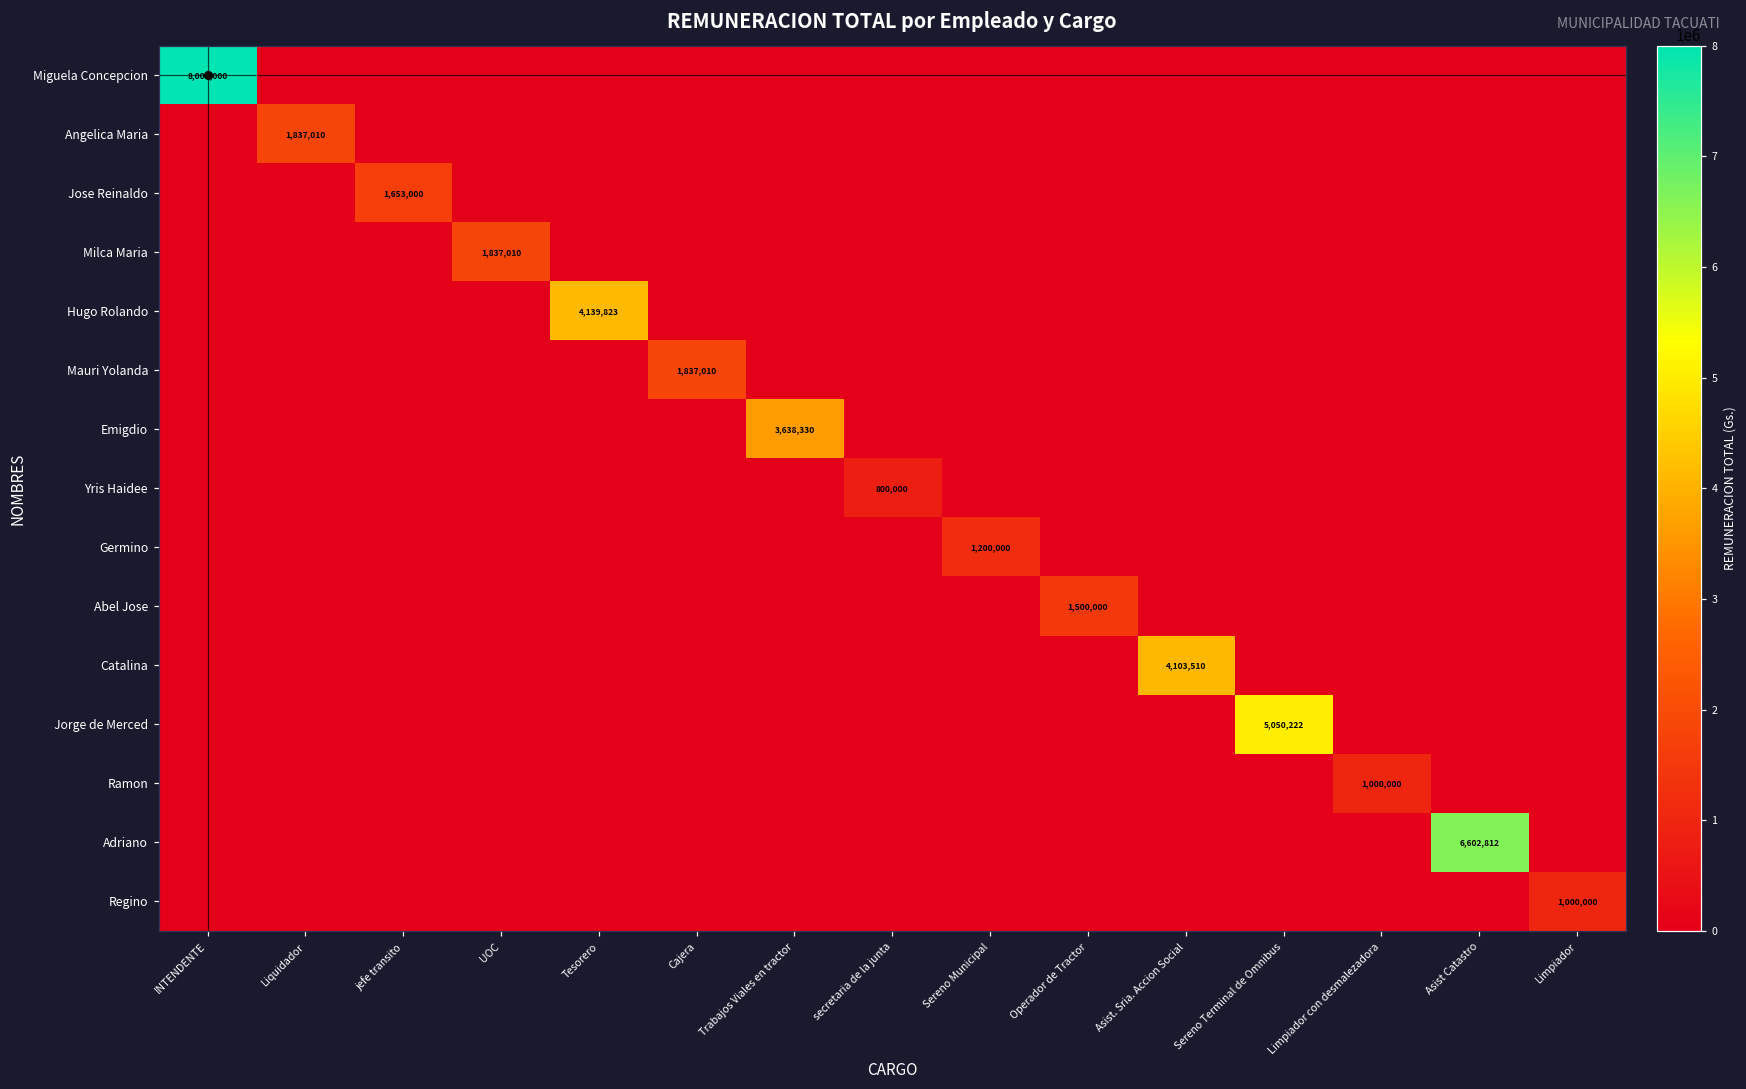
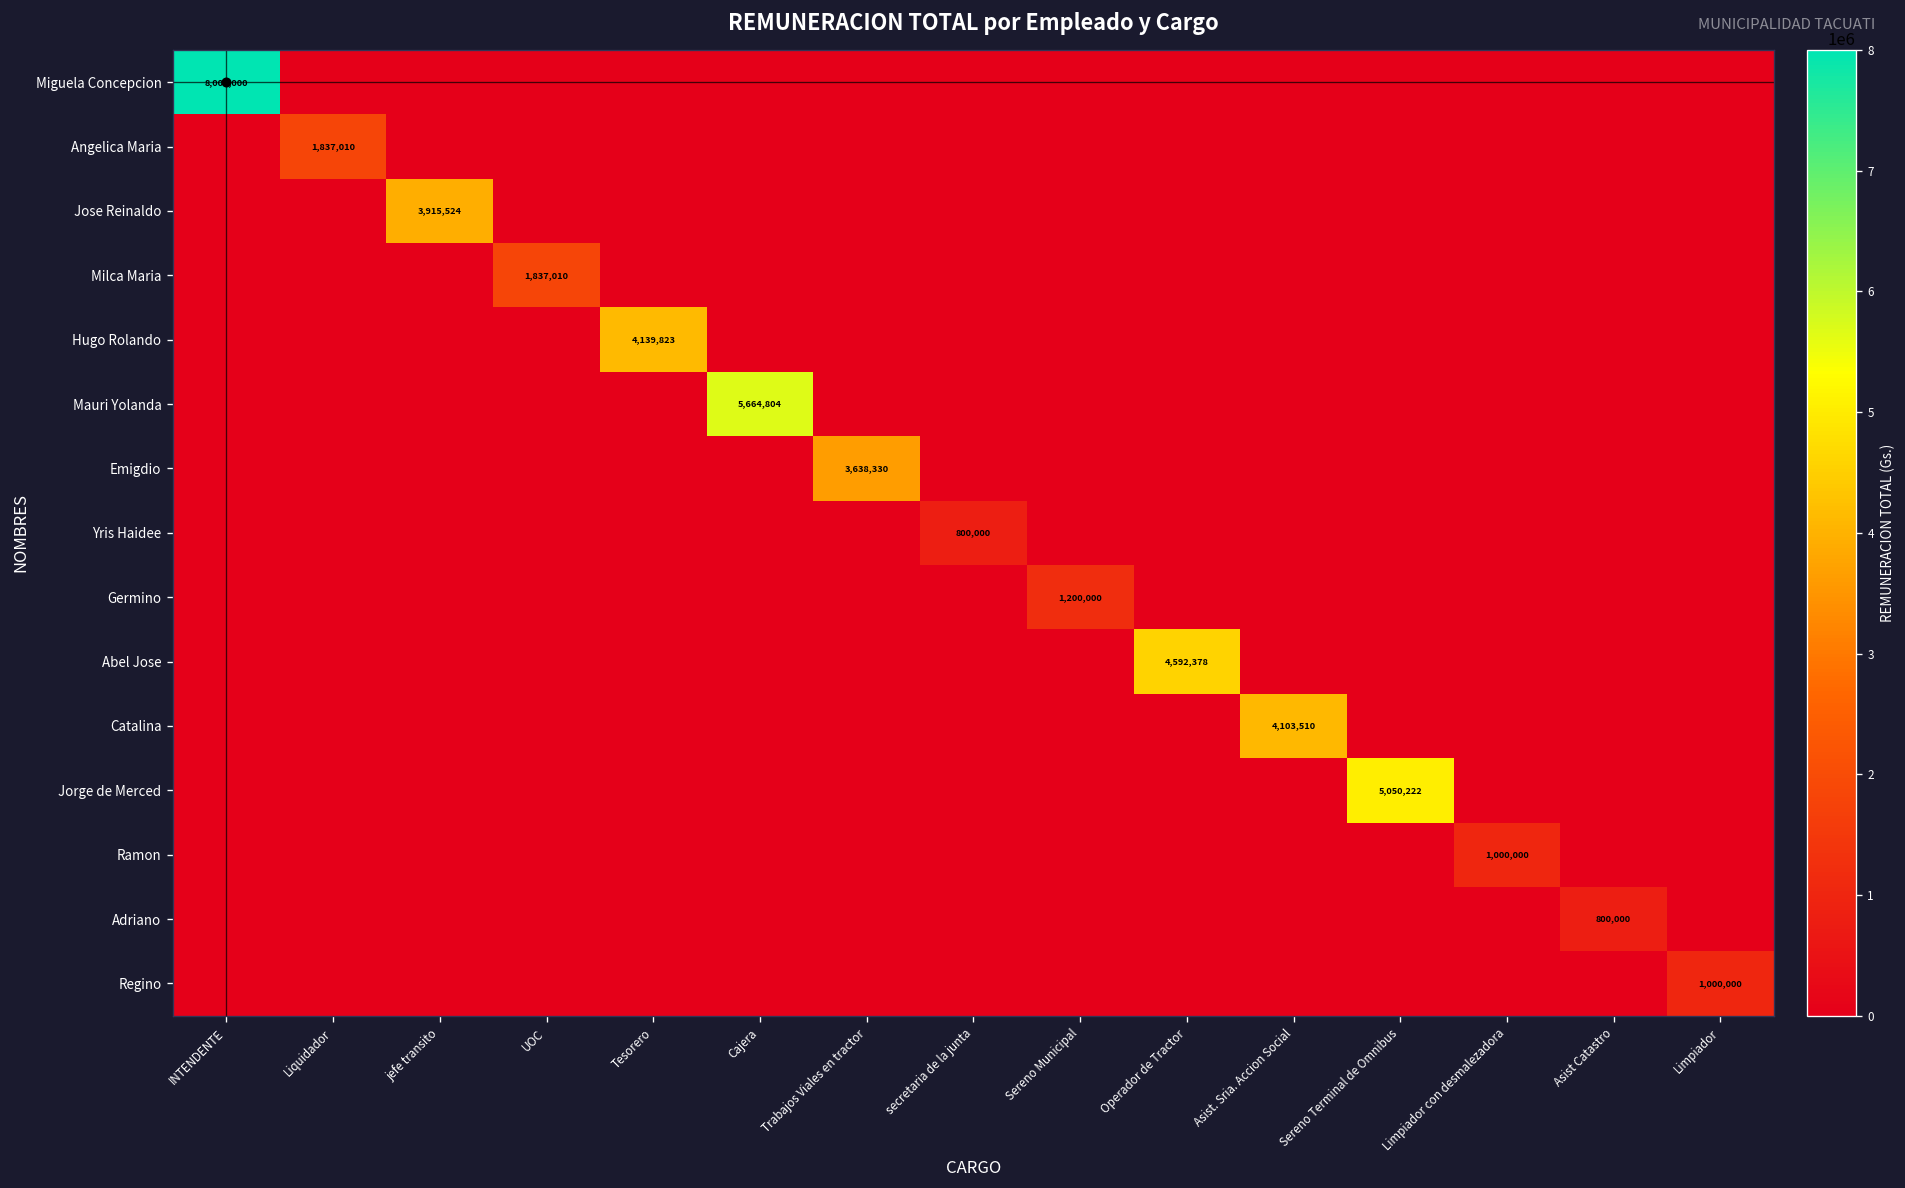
Jose Reinaldo, jefe transito: 1,653,000 -> 3,915,524
Mauri Yolanda, Cajera: 1,837,010 -> 5,664,804
Abel Jose, Operador de Tractor: 1,500,000 -> 4,592,378
Adriano, Asist Catastro: 6,602,812 -> 800,000
